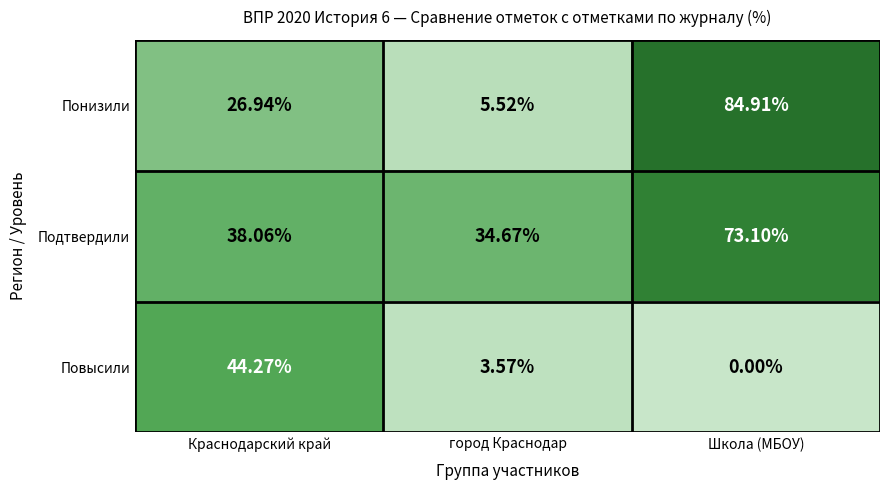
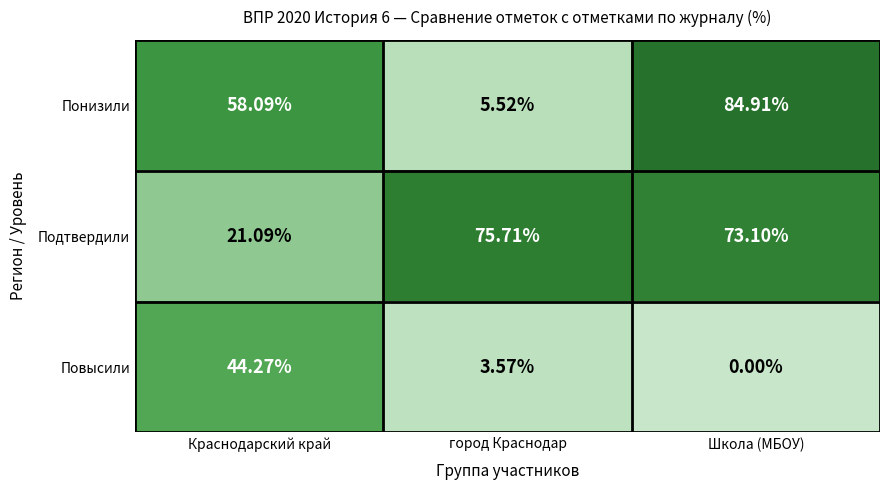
Понизили, Краснодарский край: 26.94% -> 58.09%
Подтвердили, Краснодарский край: 38.06% -> 21.09%
Подтвердили, город Краснодар: 34.67% -> 75.71%
